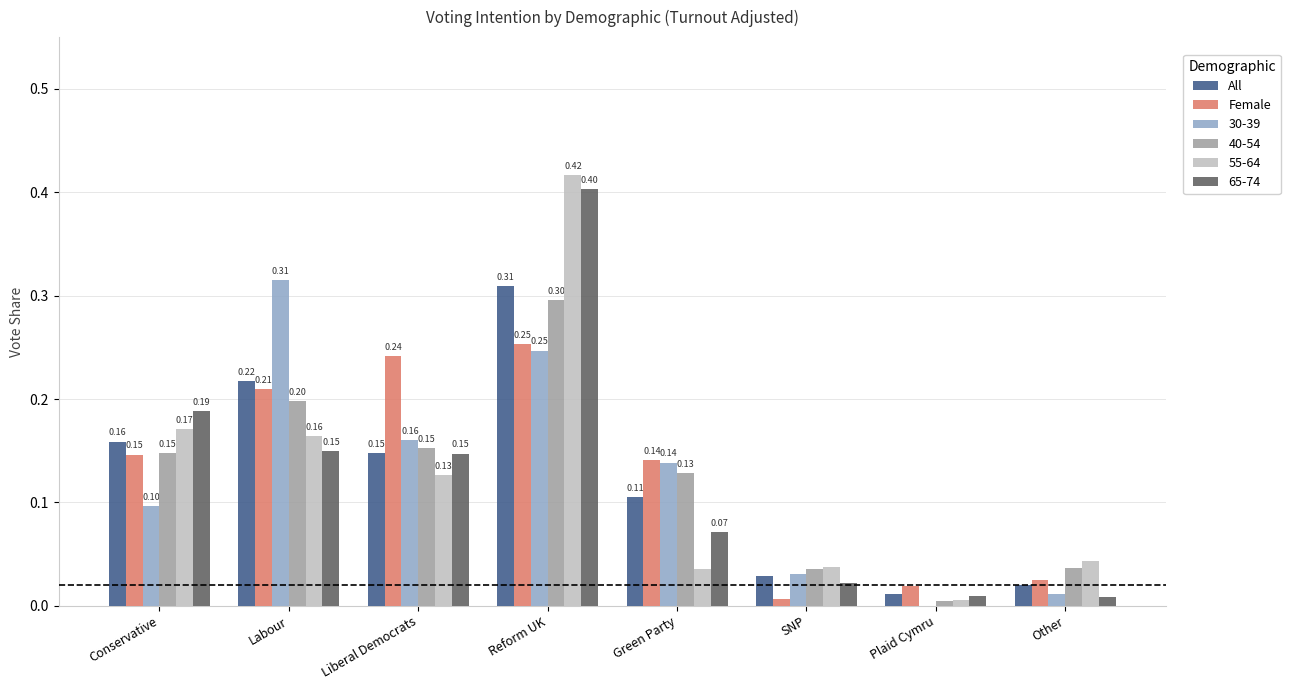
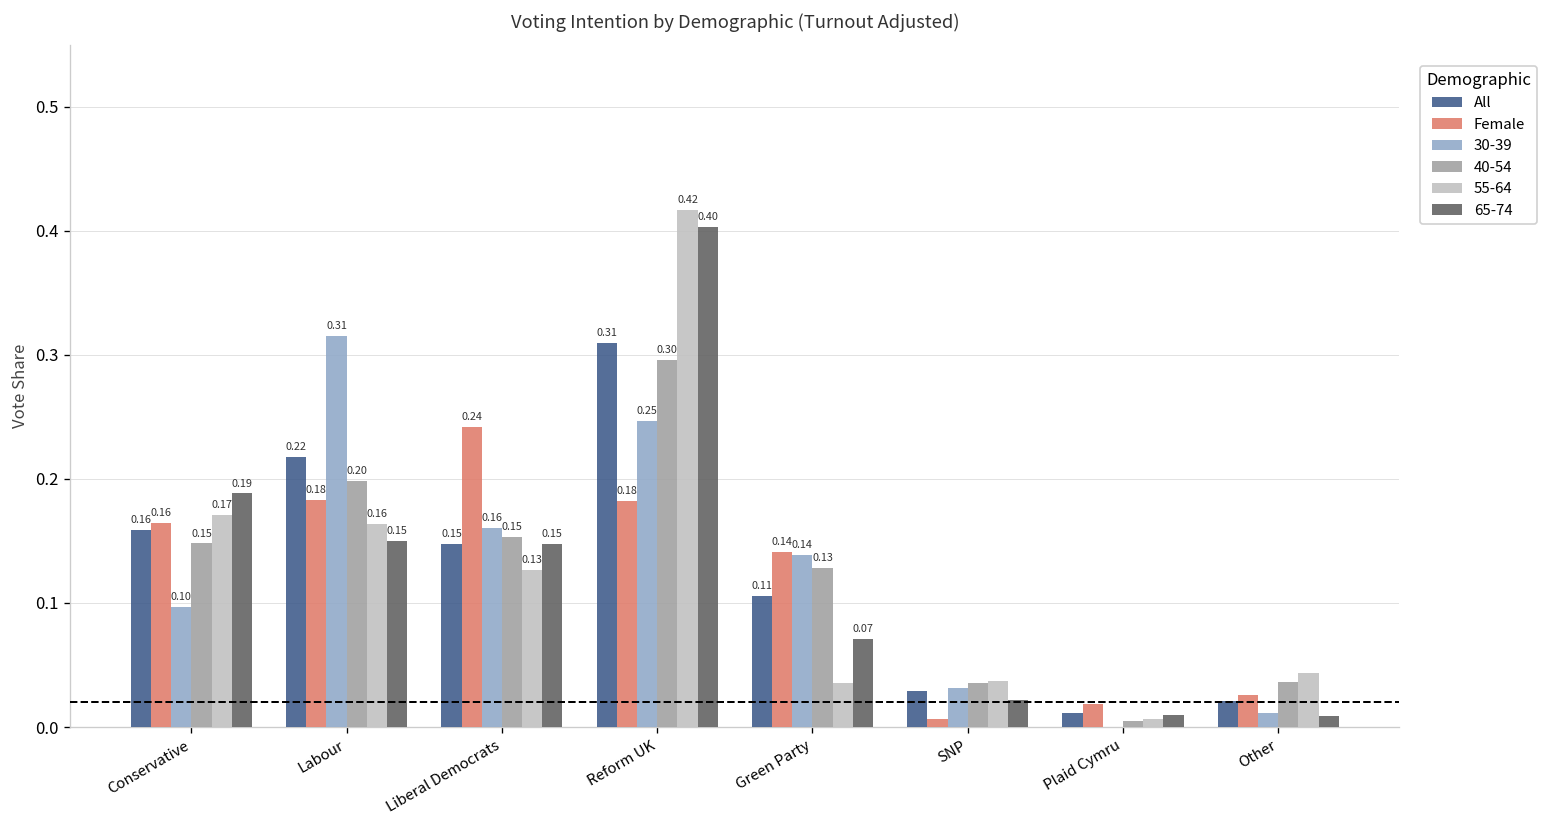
Female, Conservative: 0.15 -> 0.16
Female, Labour: 0.21 -> 0.18
Female, Reform UK: 0.25 -> 0.18
